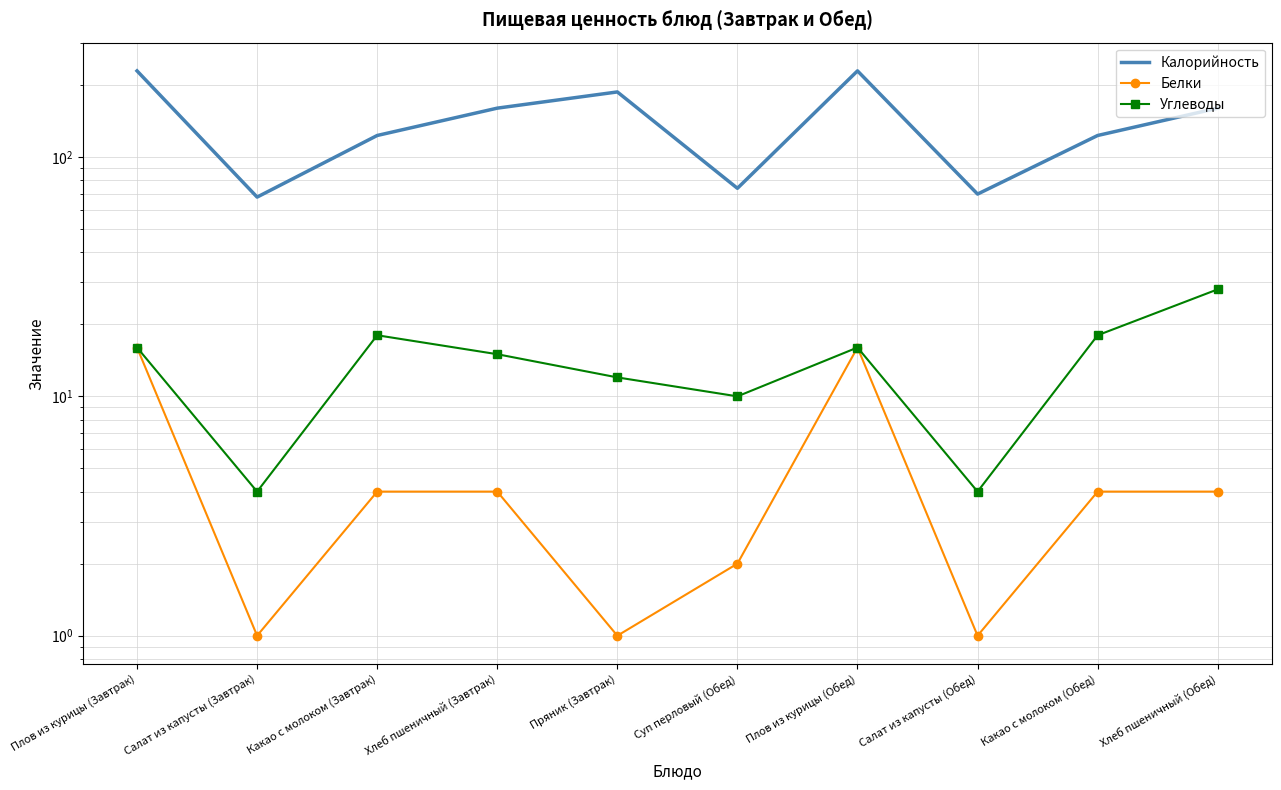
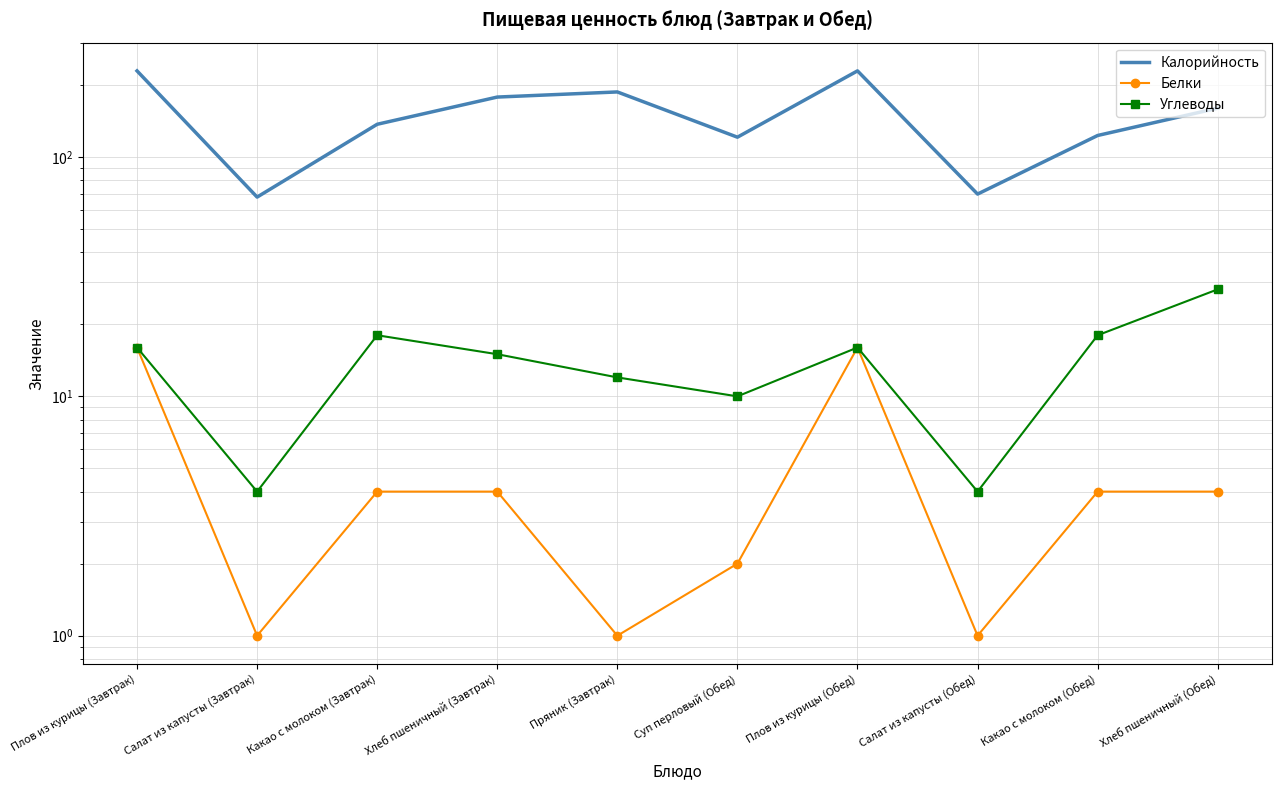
Калорийность, Какао с молоком (Завтрак): 120 -> 140
Калорийность, Хлеб пшеничный (Завтрак): 160 -> 180
Калорийность, Суп перловый (Обед): 74 -> 120
